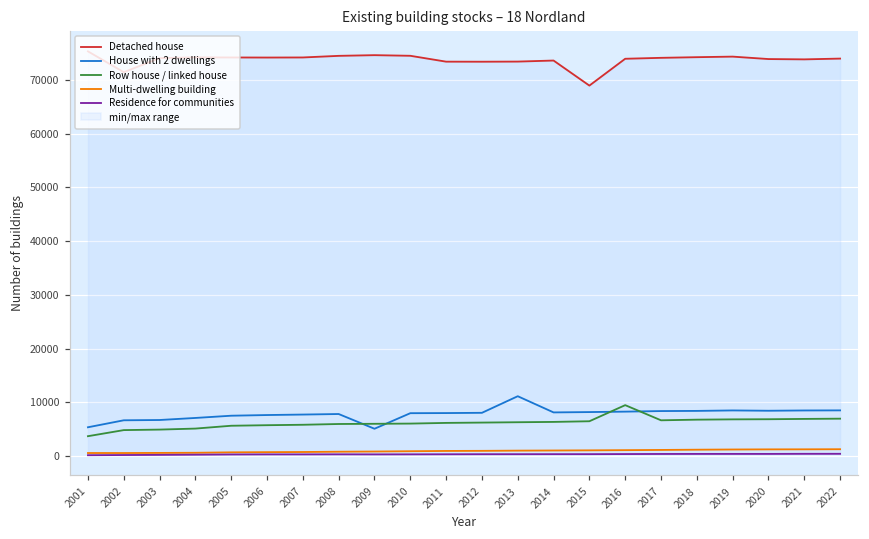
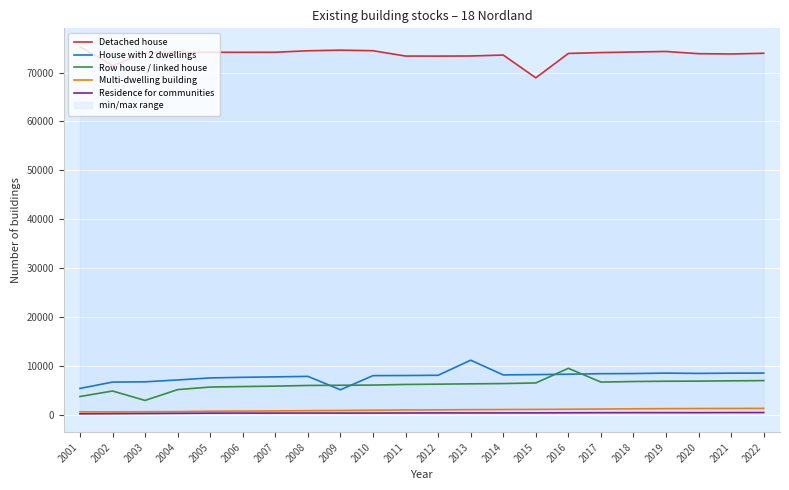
Row house / linked house, 2003: 5000 -> 3000
